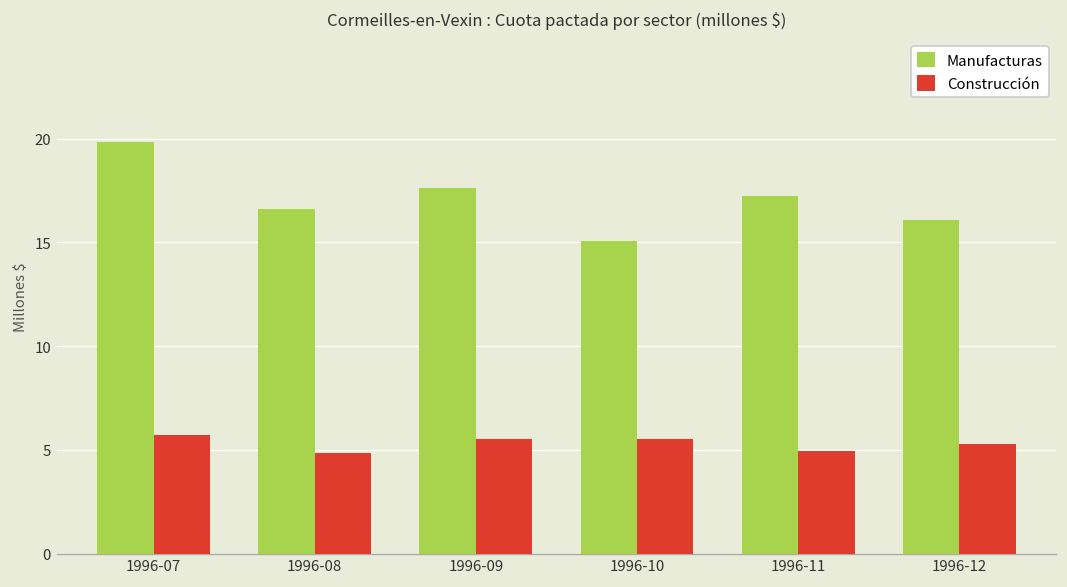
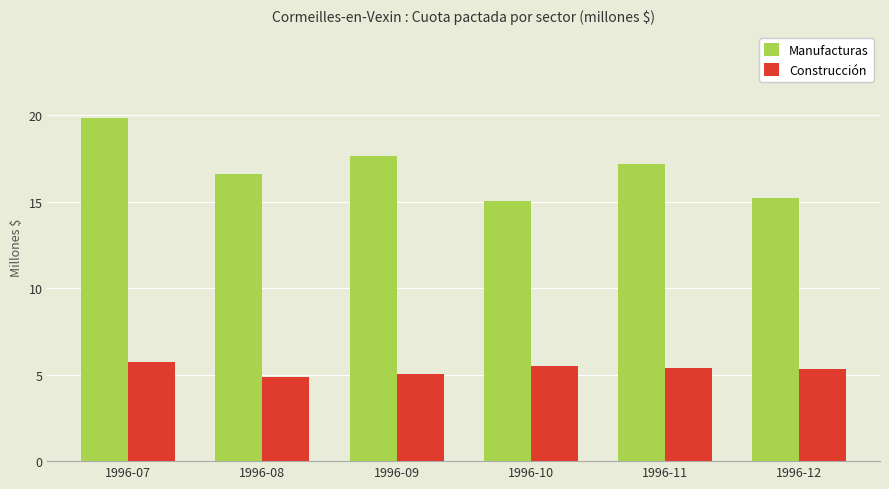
Construcción, 1996-09: 5.5 -> 5.0
Construcción, 1996-11: 4.9 -> 5.4
Manufacturas, 1996-12: 16.1 -> 15.2
